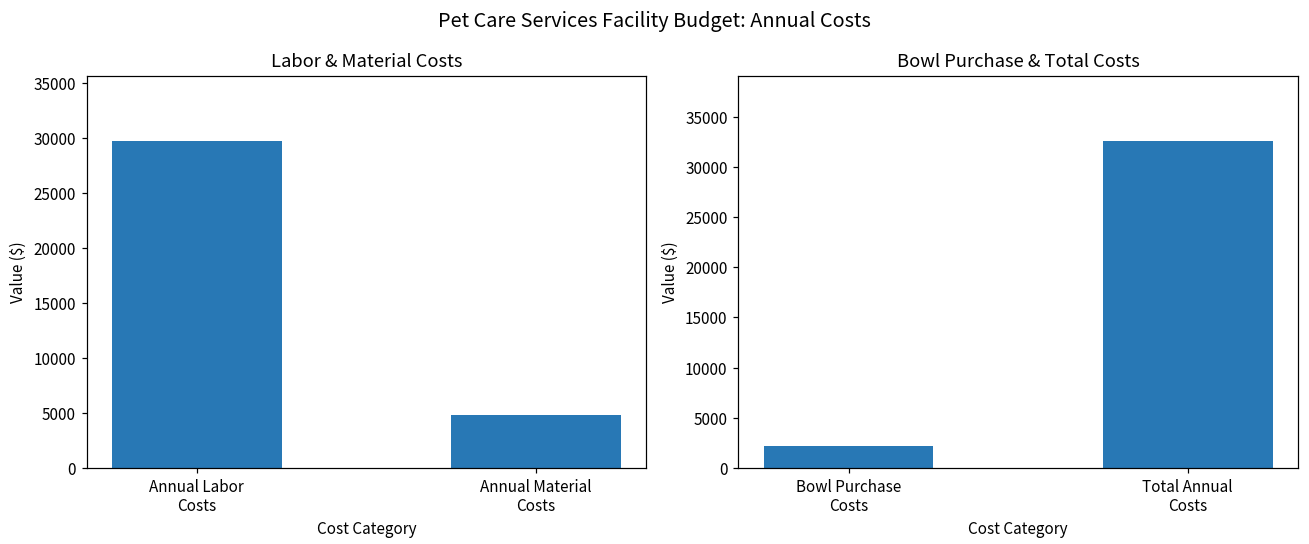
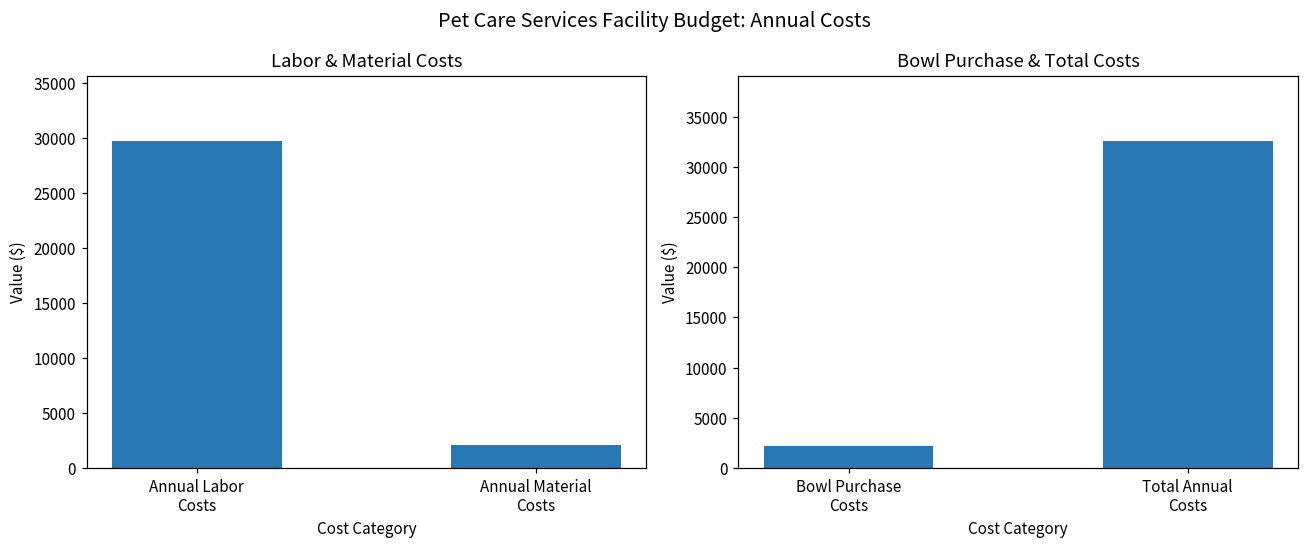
Labor & Material Costs, Annual Material Costs: 5000 -> 2000
